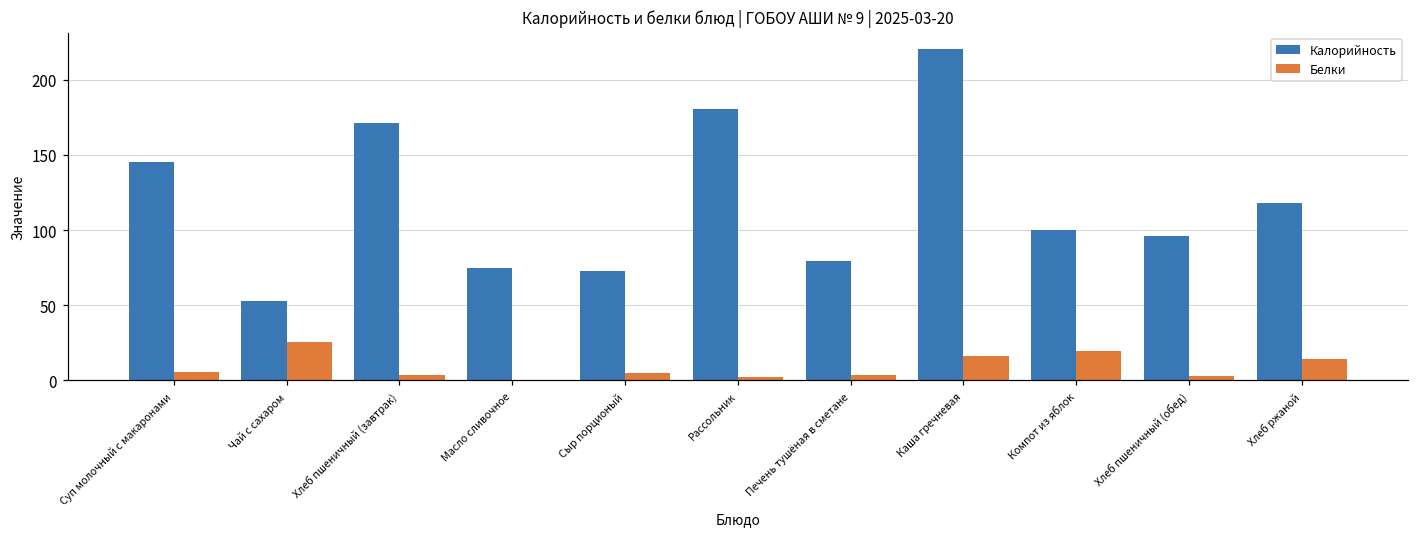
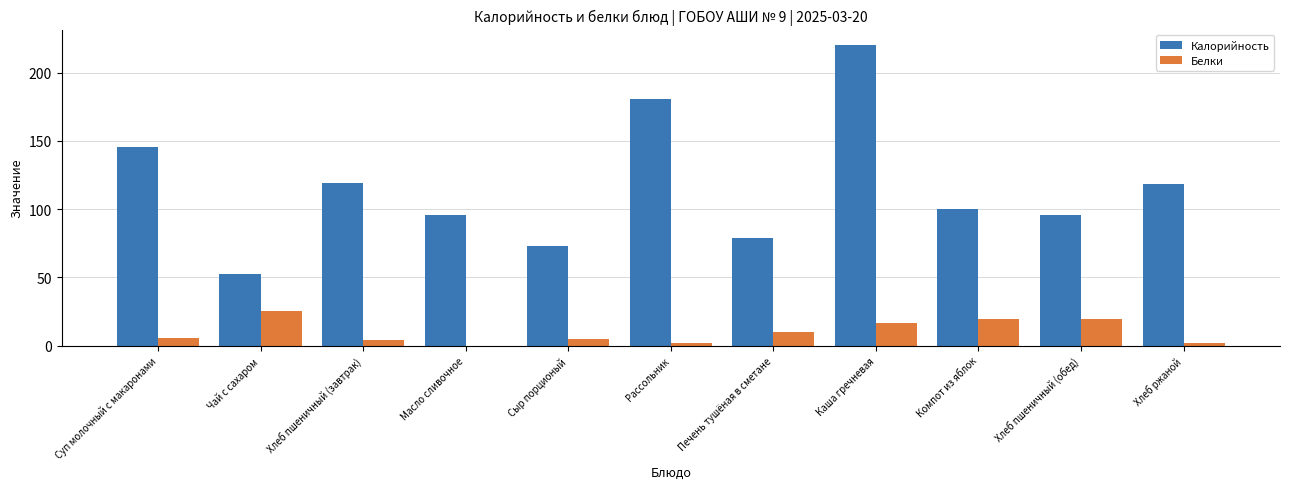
Калорийность, Хлеб пшеничный (завтрак): 171 -> 119
Калорийность, Масло сливочное: 75 -> 96
Белки, Печень тушёная в сметане: 4 -> 10
Белки, Хлеб пшеничный (обед): 3 -> 20
Белки, Хлеб ржаной: 15 -> 2
